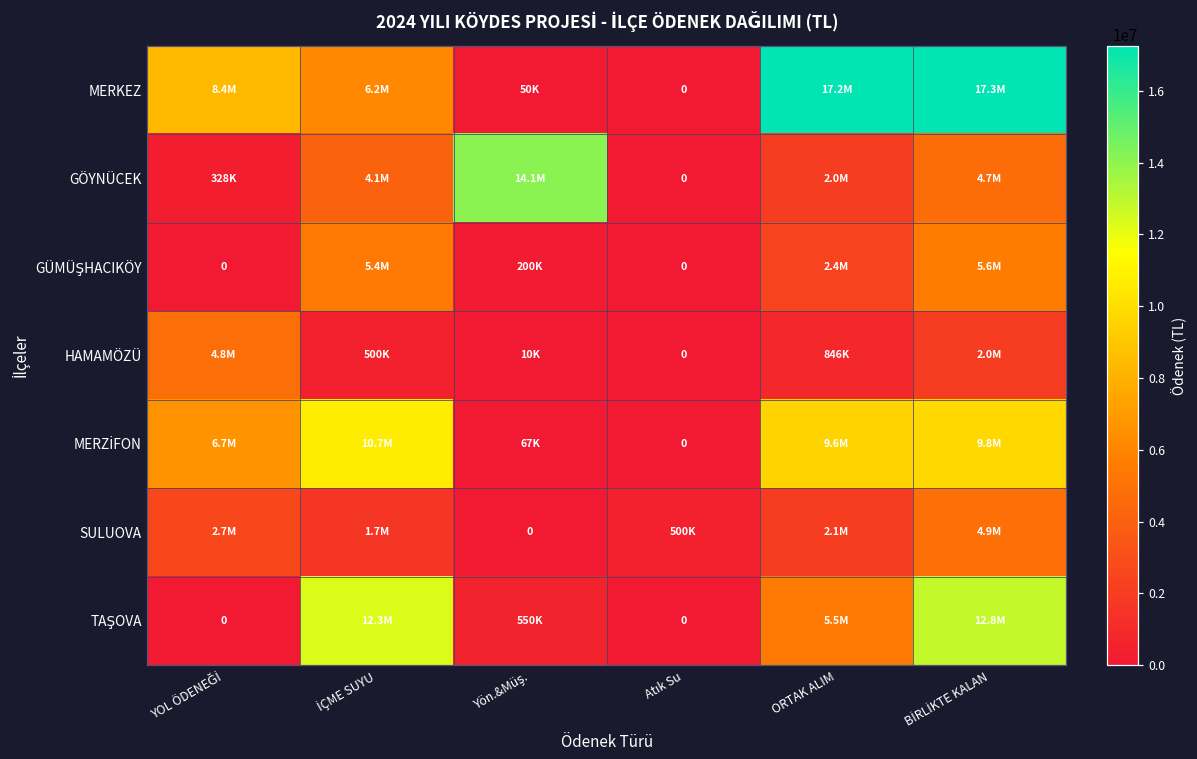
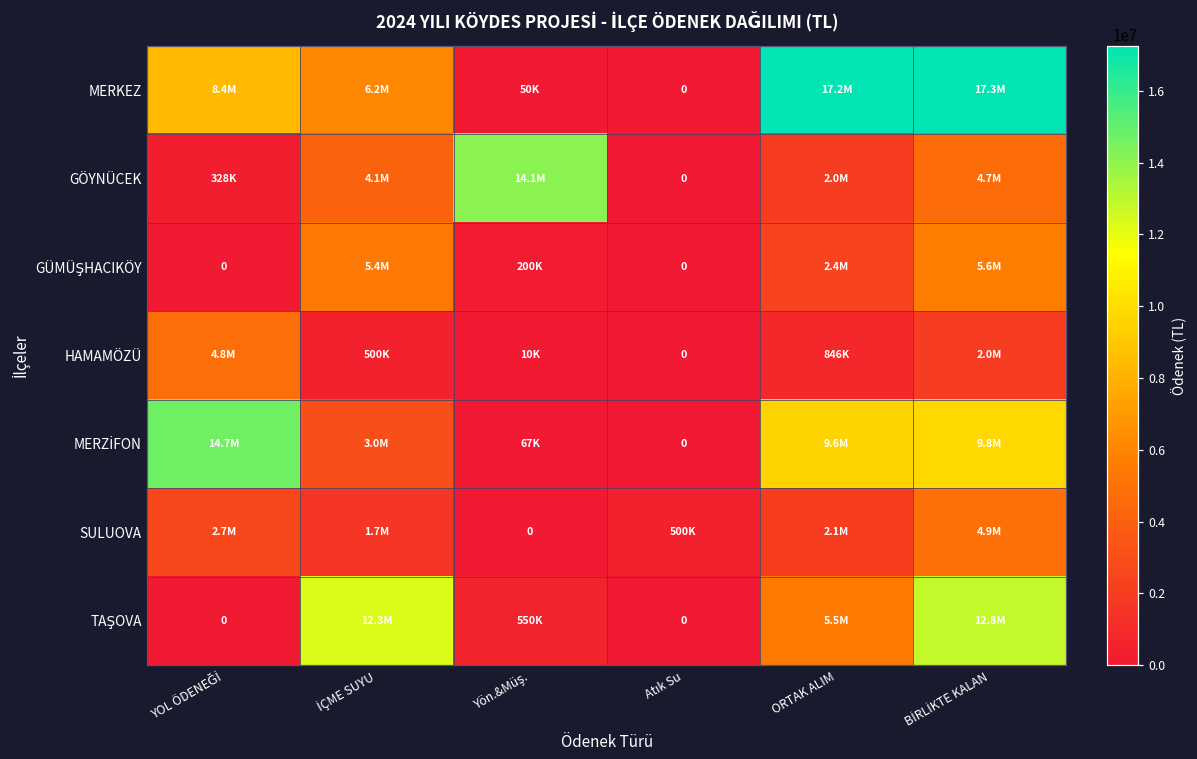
MERZİFON, YOL ÖDENEĞİ: 6.7M -> 14.7M
MERZİFON, İÇME SUYU: 10.7M -> 3.0M
